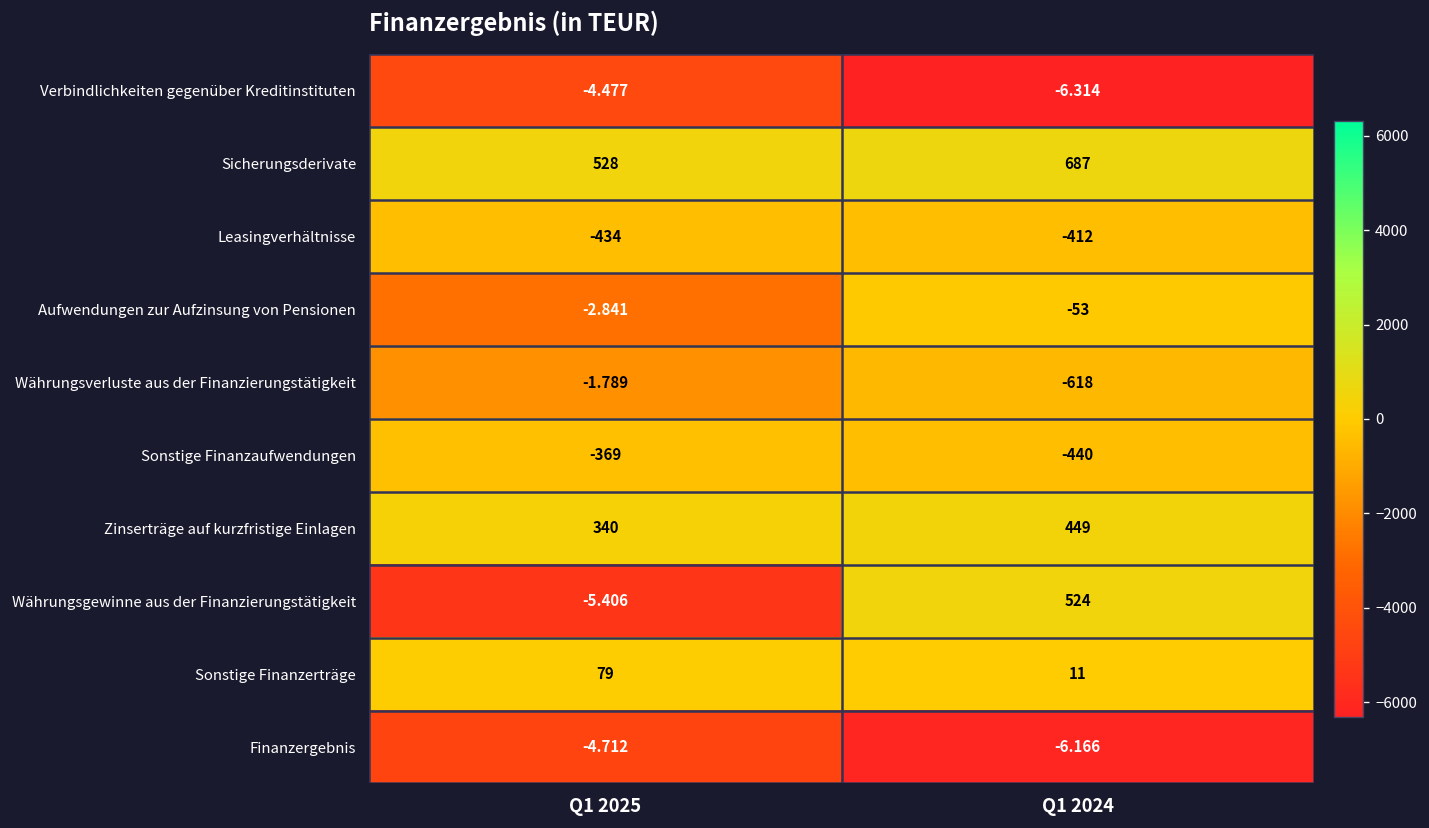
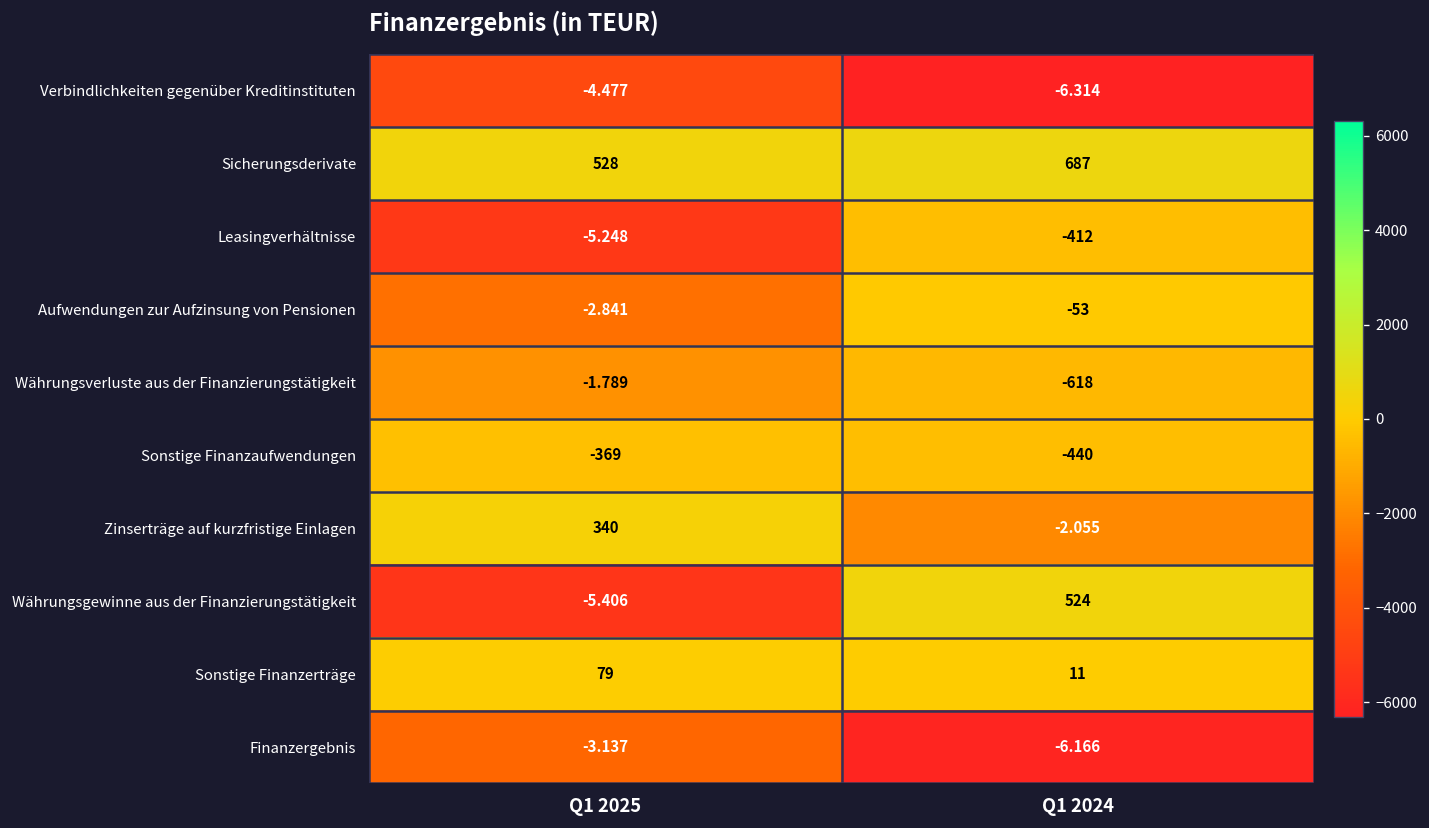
Leasingverhältnisse, Q1 2025: -434 -> -5.248
Zinserträge auf kurzfristige Einlagen, Q1 2024: 449 -> -2.055
Finanzergebnis, Q1 2025: -4.712 -> -3.137
